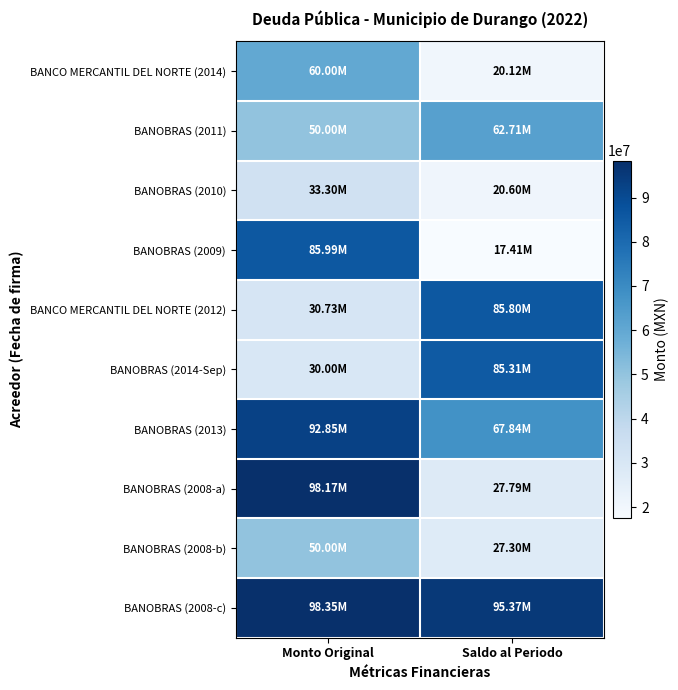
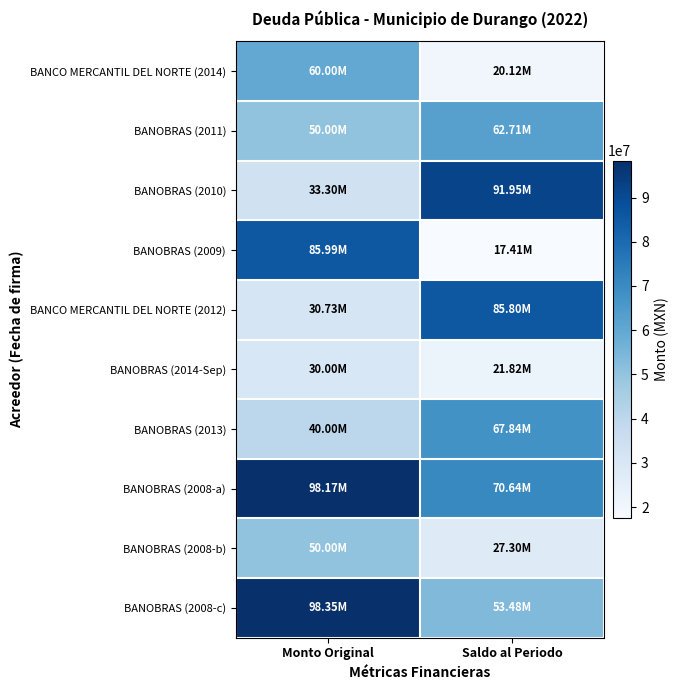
BANOBRAS (2010), Saldo al Periodo: 20.60M -> 91.95M
BANOBRAS (2014-Sep), Saldo al Periodo: 85.31M -> 21.82M
BANOBRAS (2013), Monto Original: 92.85M -> 40.00M
BANOBRAS (2008-a), Saldo al Periodo: 27.79M -> 70.64M
BANOBRAS (2008-c), Saldo al Periodo: 95.37M -> 53.48M
